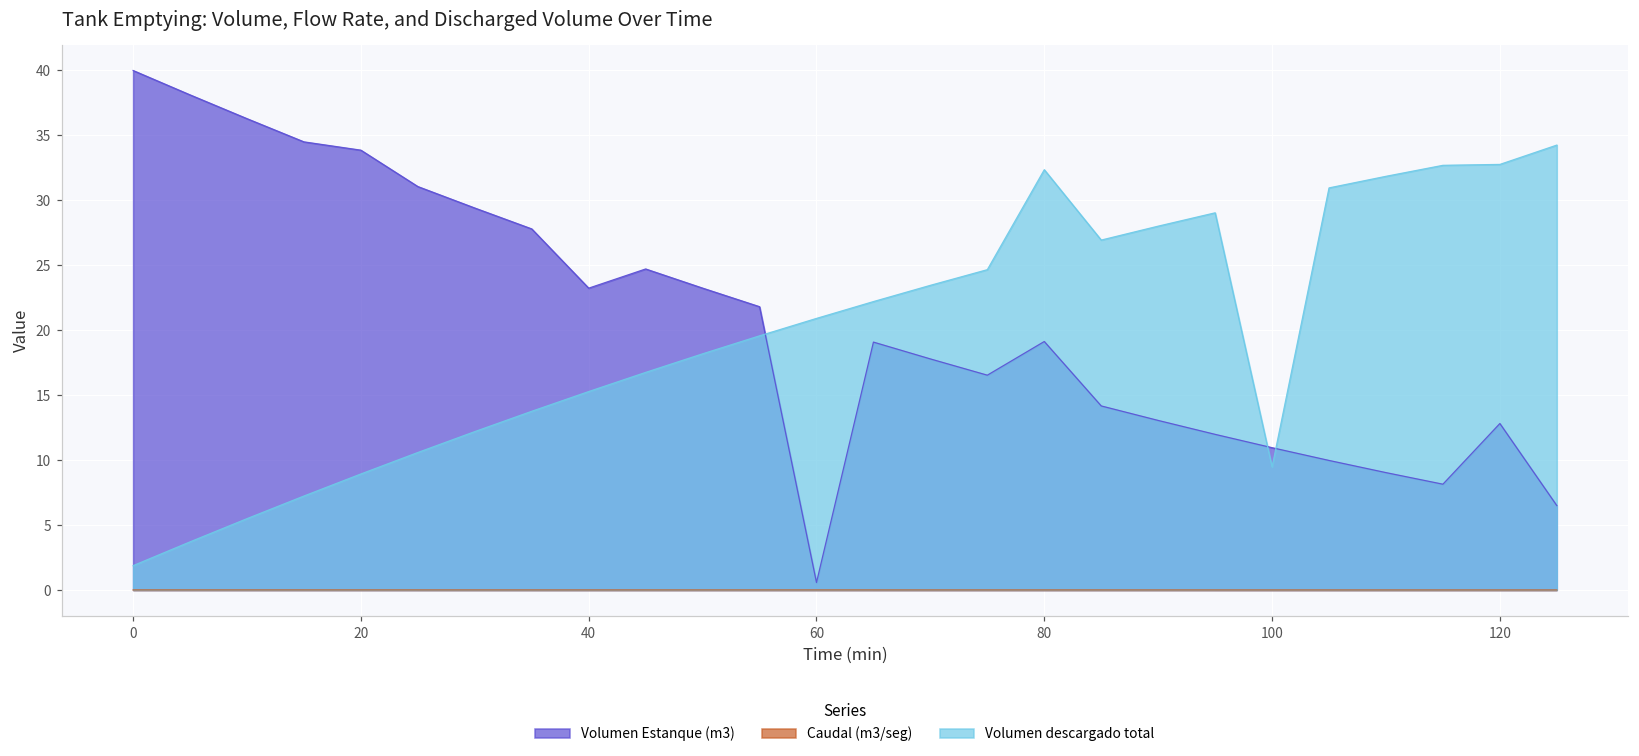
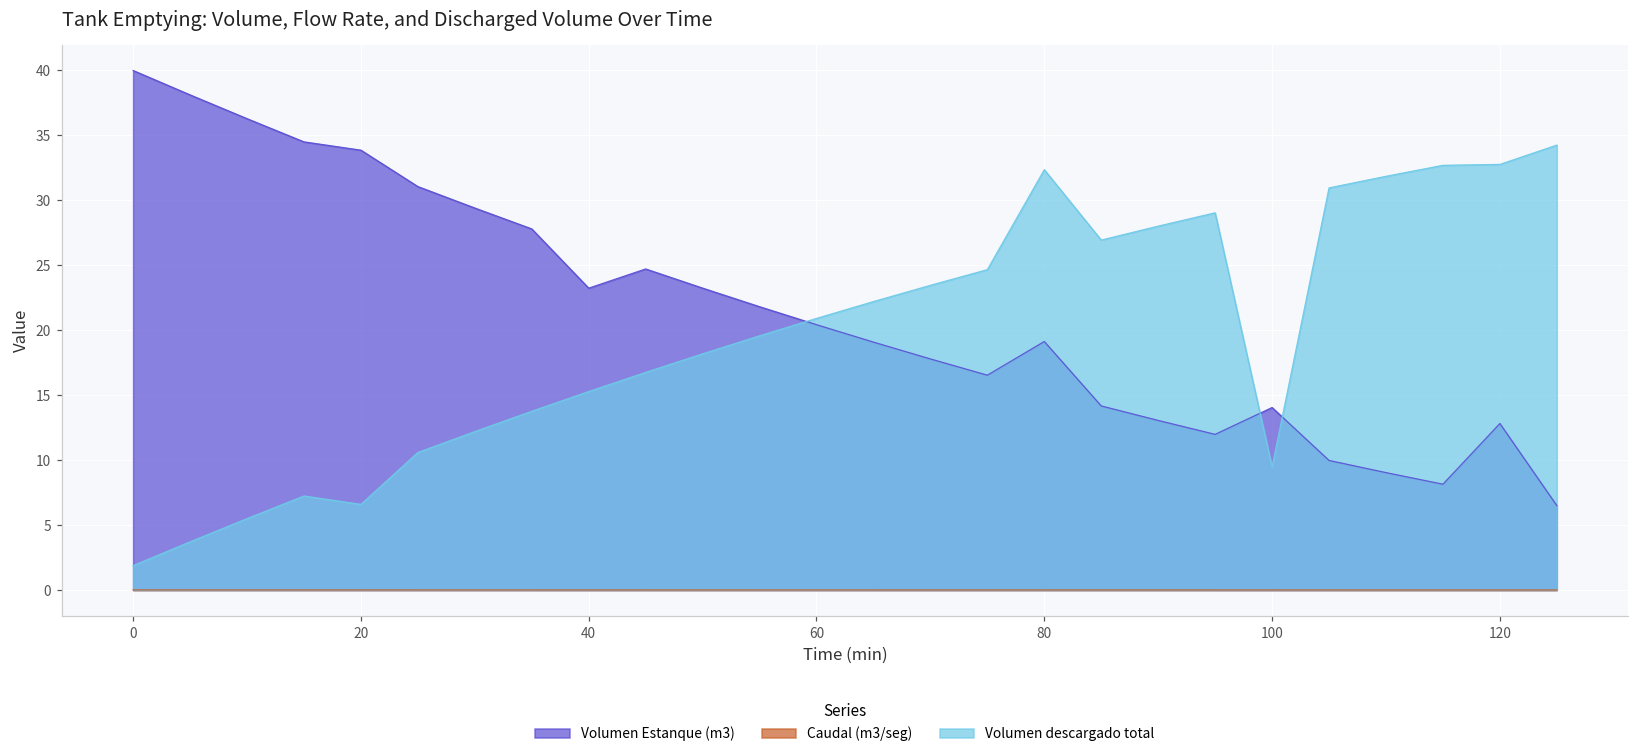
Volumen descargado total, 20: 8.9 -> 6.6
Volumen Estanque (m3), 60: 0.6 -> 20.4
Volumen Estanque (m3), 100: 11.0 -> 14.1
